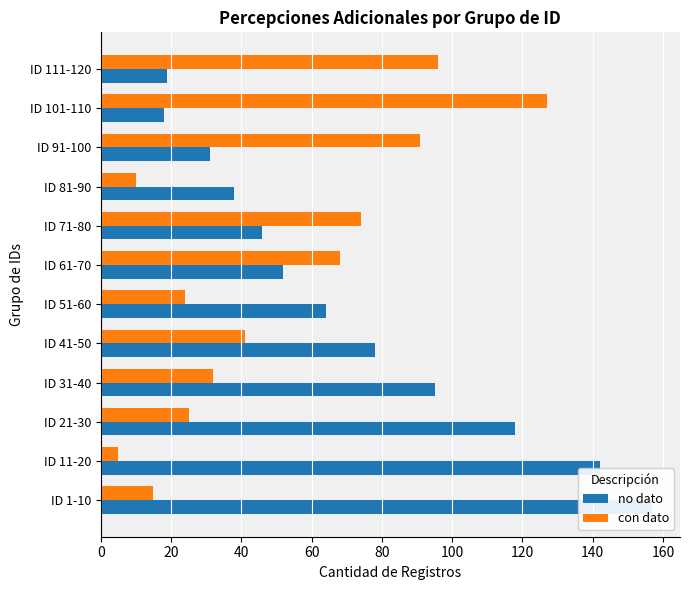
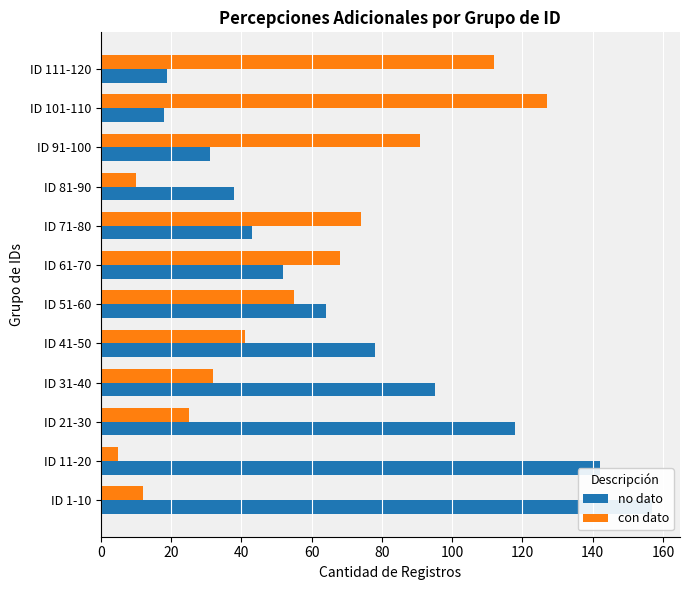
con dato, ID 111-120: 96 -> 112
no dato, ID 71-80: 46 -> 43
con dato, ID 51-60: 24 -> 55
con dato, ID 1-10: 15 -> 12
